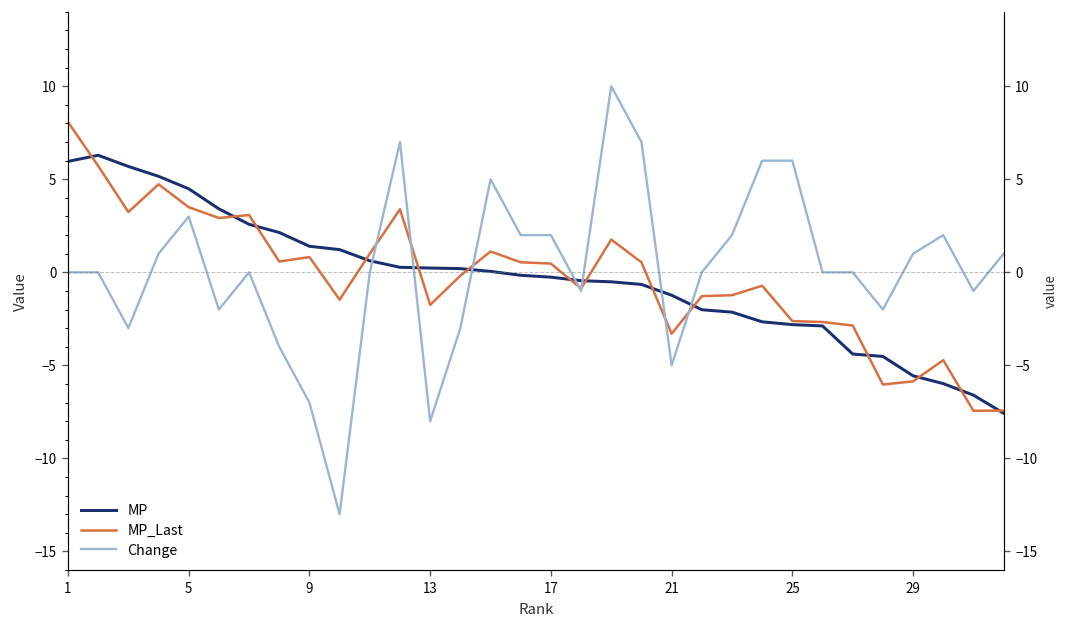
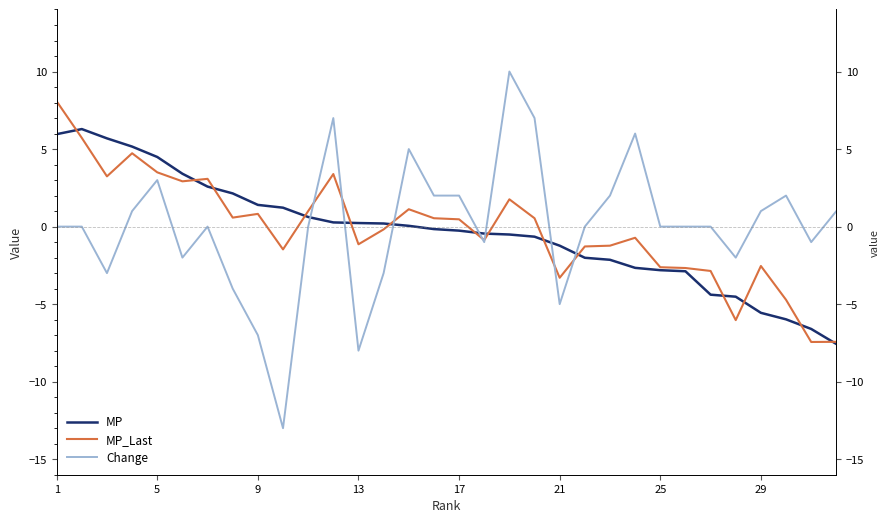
MP_Last, 13: -1.8 -> -1.1
Change, 25: 6 -> 0
MP_Last, 29: -5.9 -> -2.5
